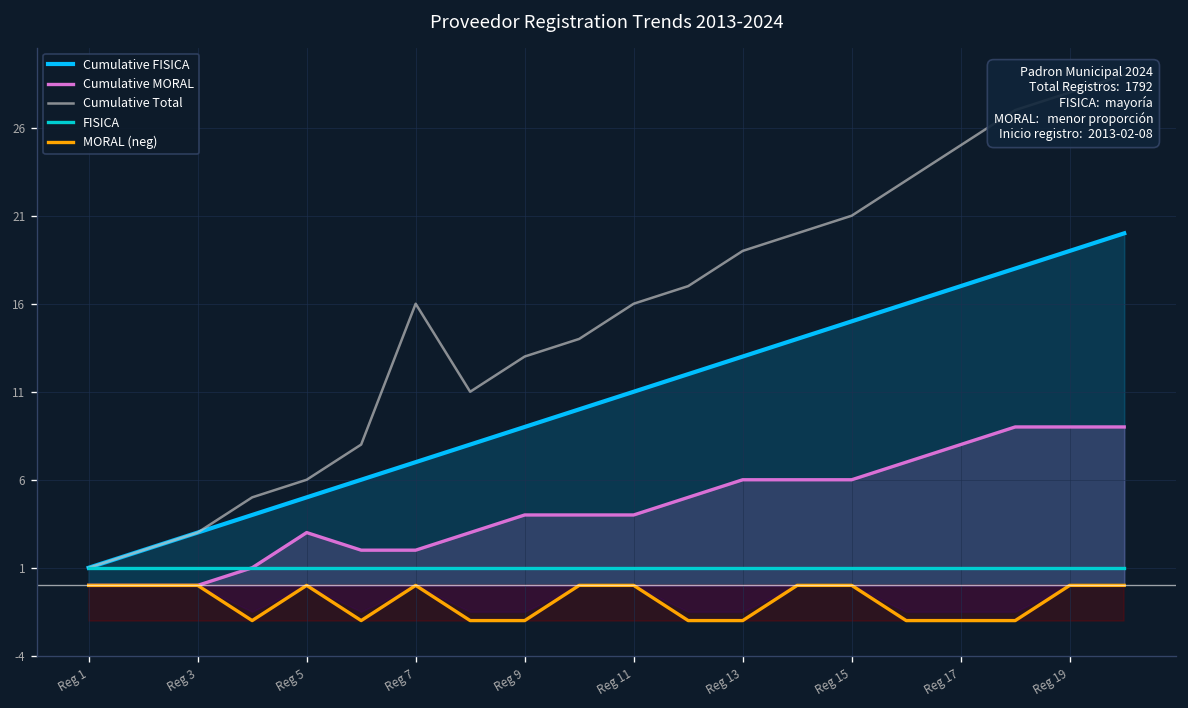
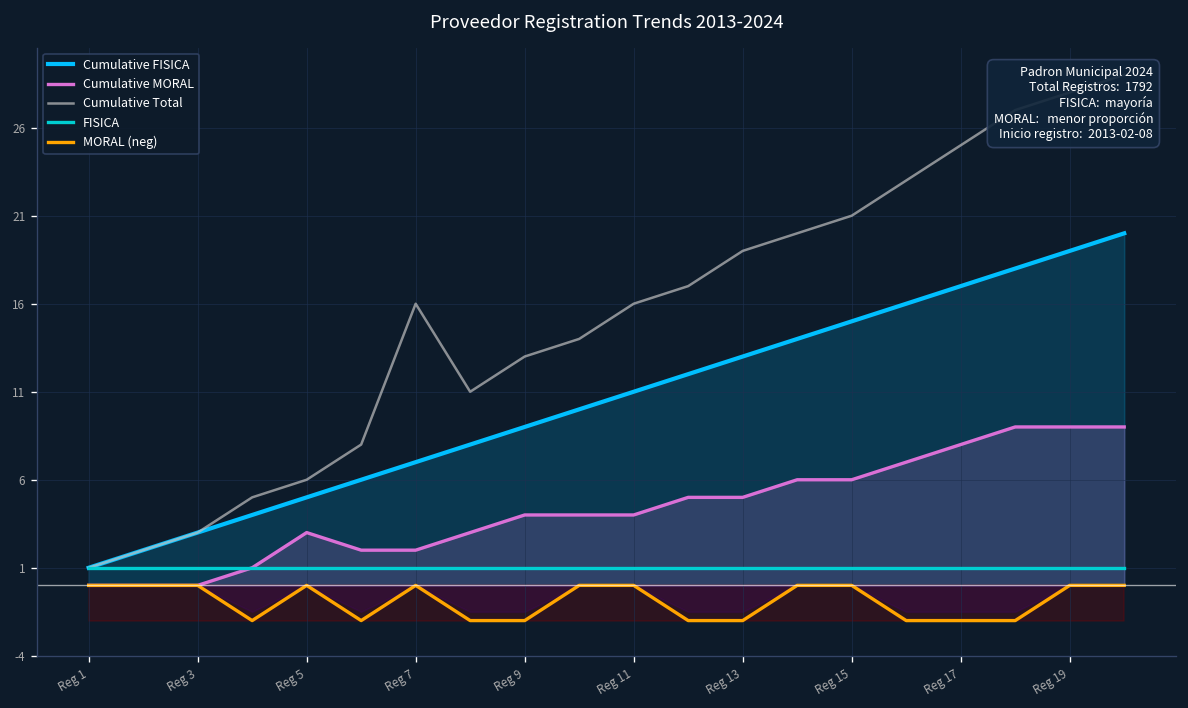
Cumulative MORAL, Reg 13: 6 -> 5
